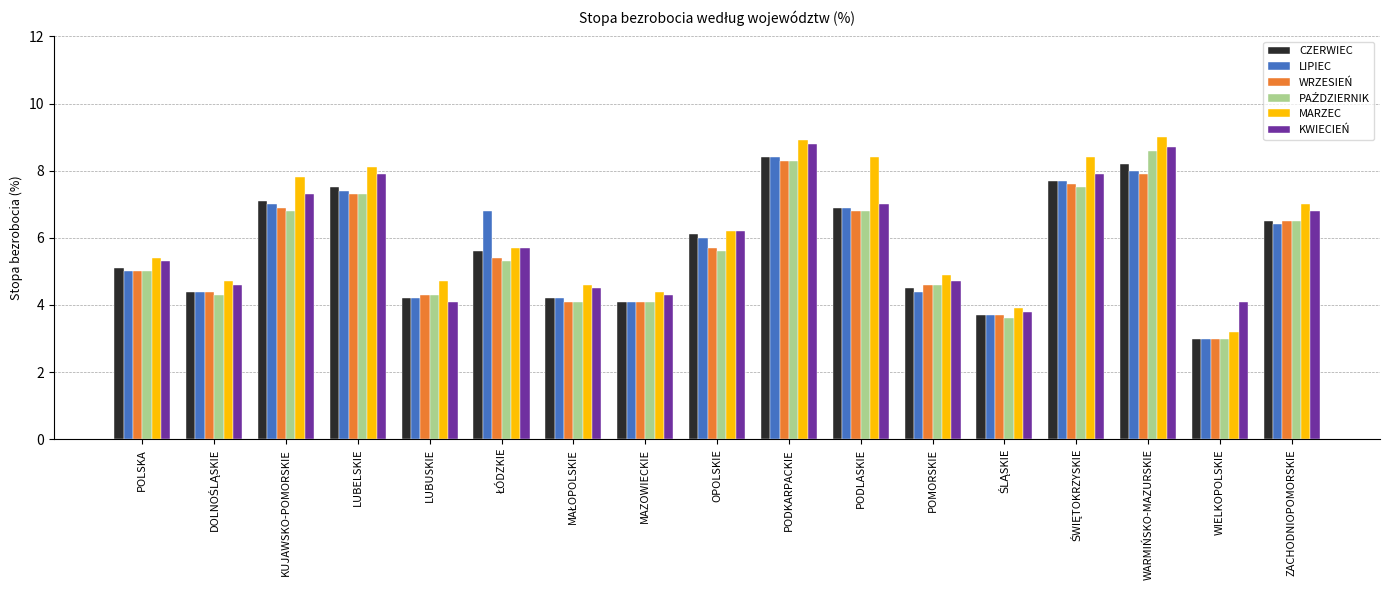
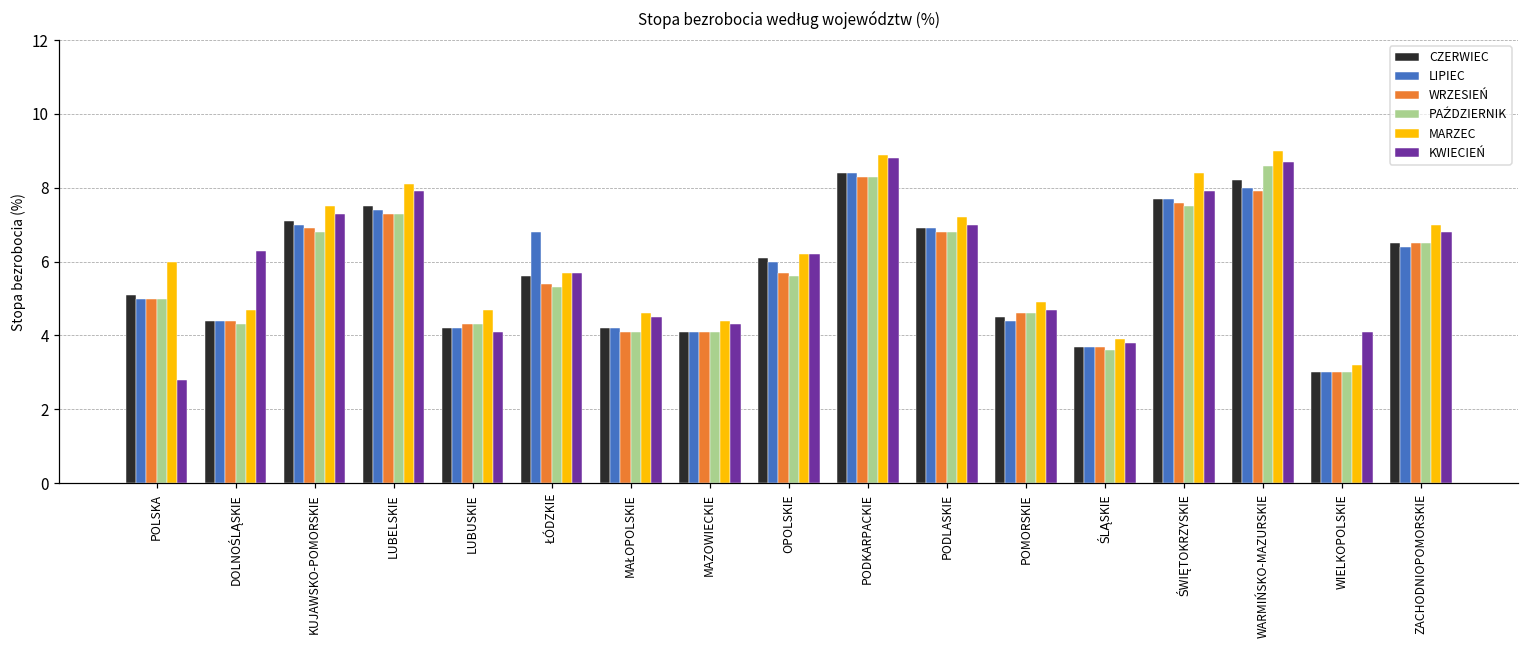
MARZEC, POLSKA: 5.4 -> 6.0
KWIECIEŃ, POLSKA: 5.3 -> 2.8
KWIECIEŃ, DOLNOŚLĄSKIE: 4.6 -> 6.3
MARZEC, KUJAWSKO-POMORSKIE: 7.8 -> 7.5
MARZEC, PODLASKIE: 8.4 -> 7.2
